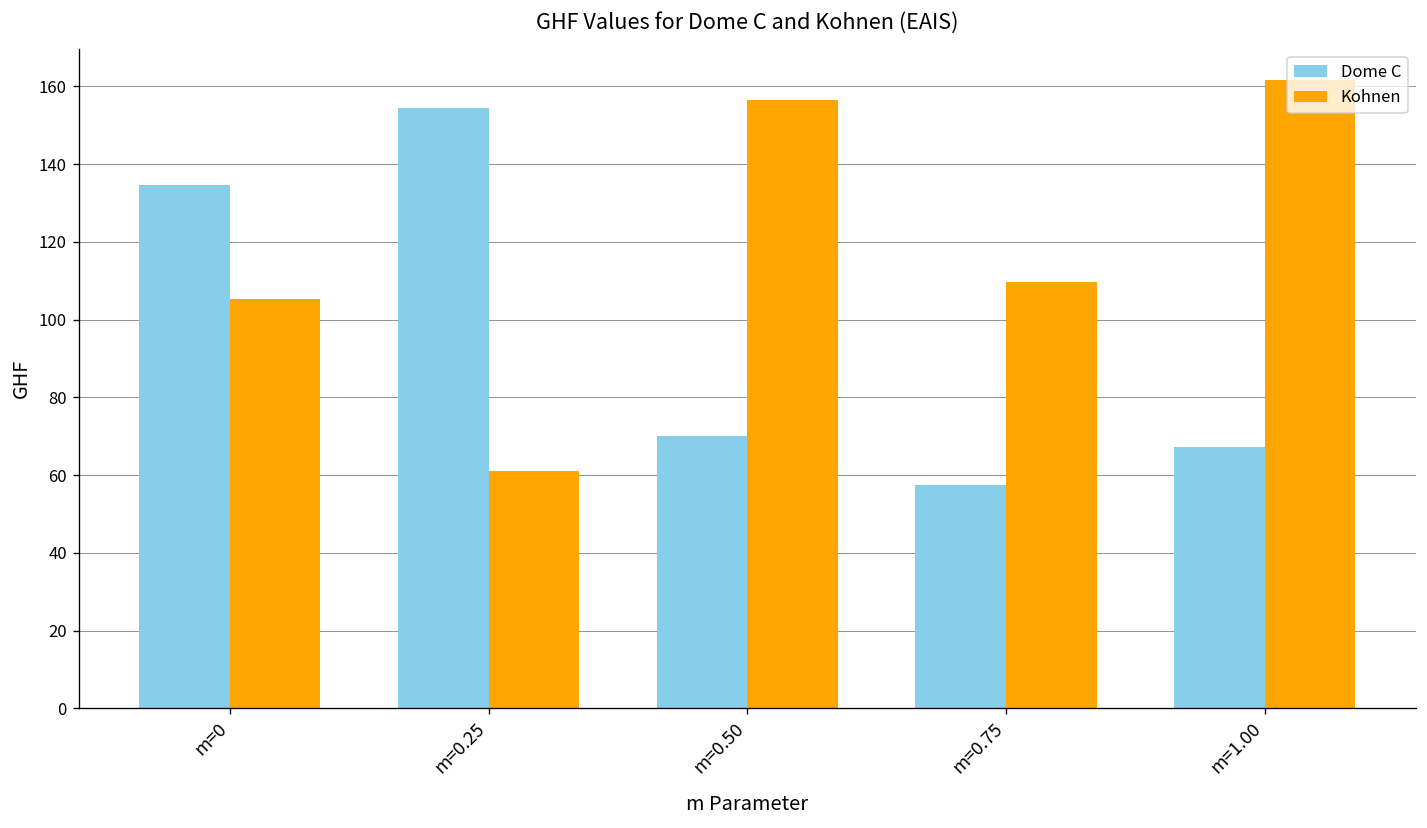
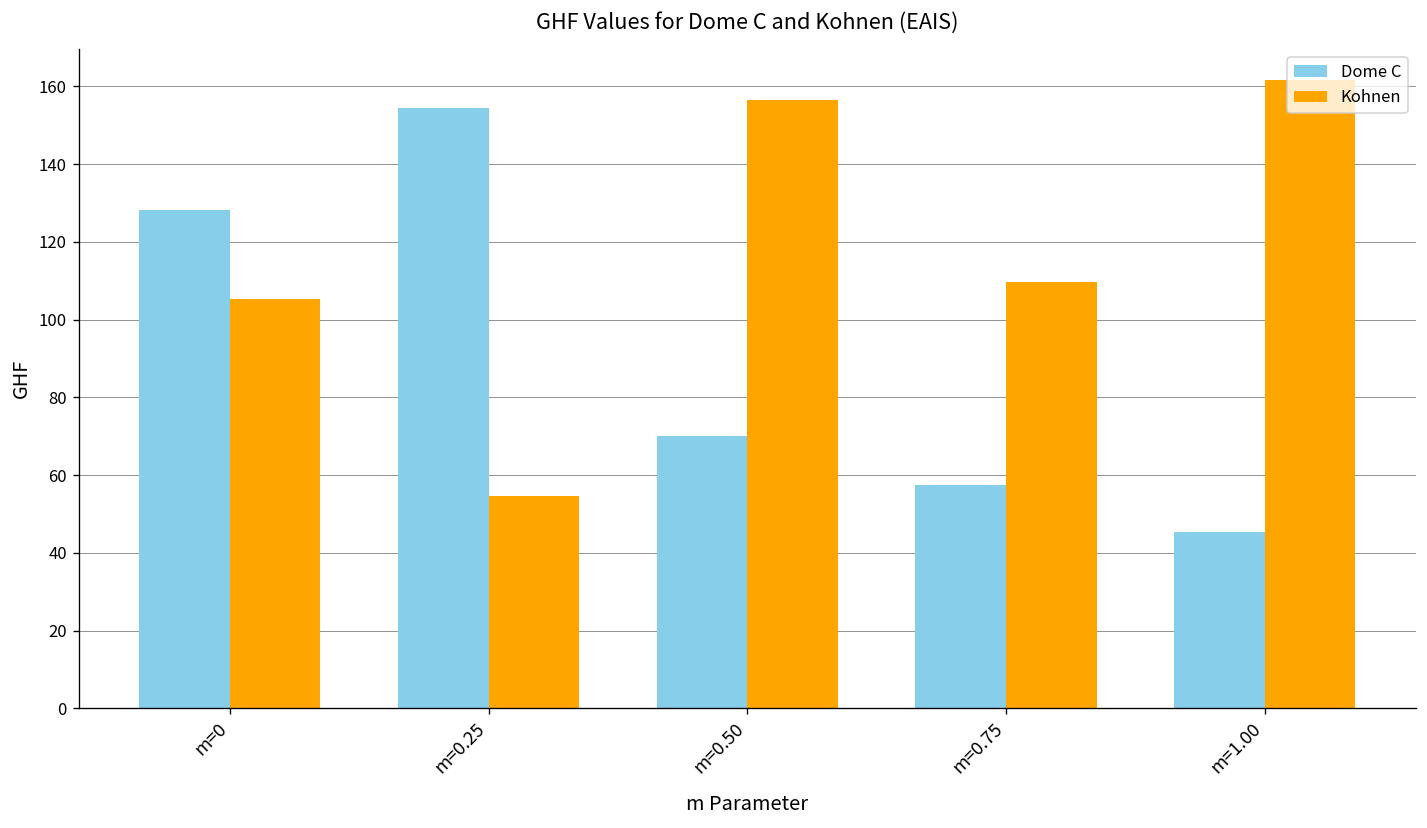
Dome C, m=0: 135 -> 128
Kohnen, m=0.25: 61 -> 54
Dome C, m=1.00: 67 -> 45
